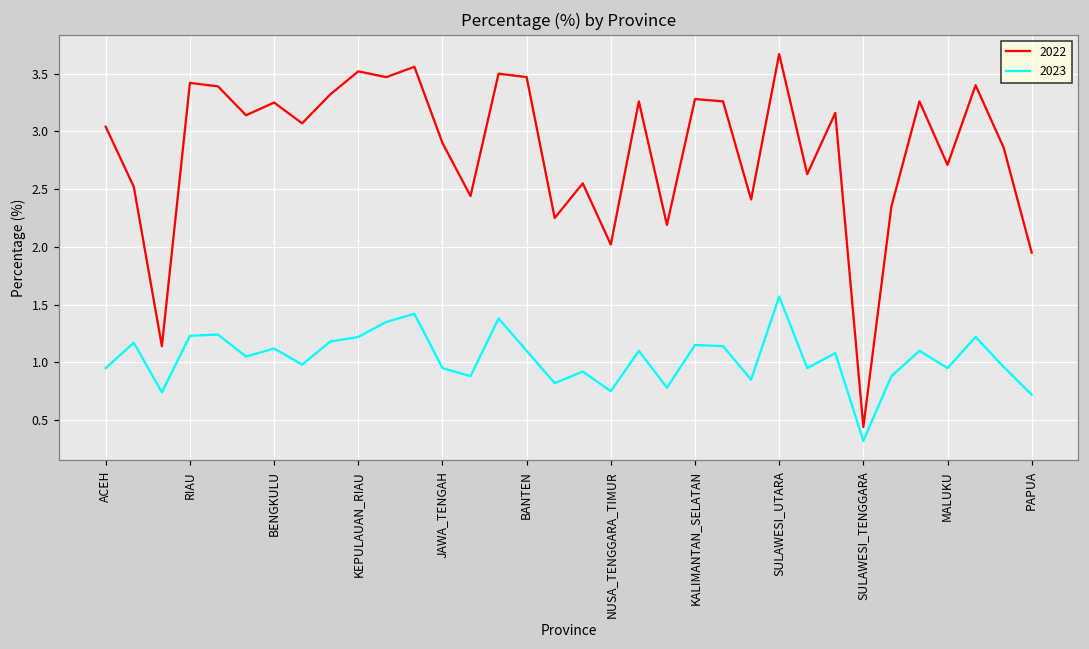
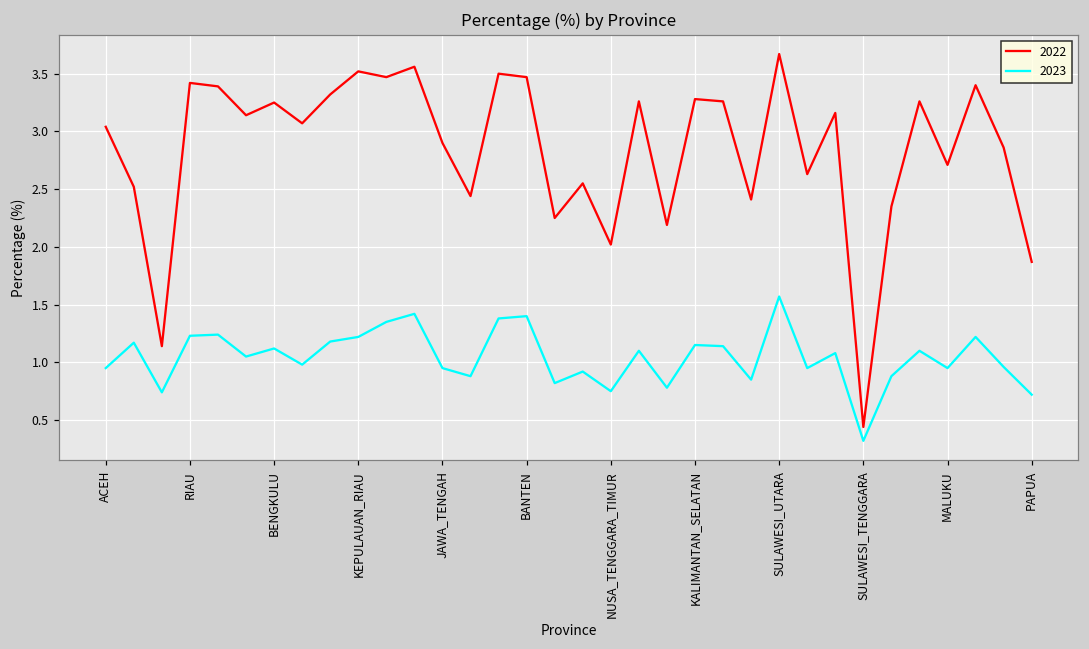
2023, BANTEN: 1.1 -> 1.4
2022, PAPUA: 1.95 -> 1.87
